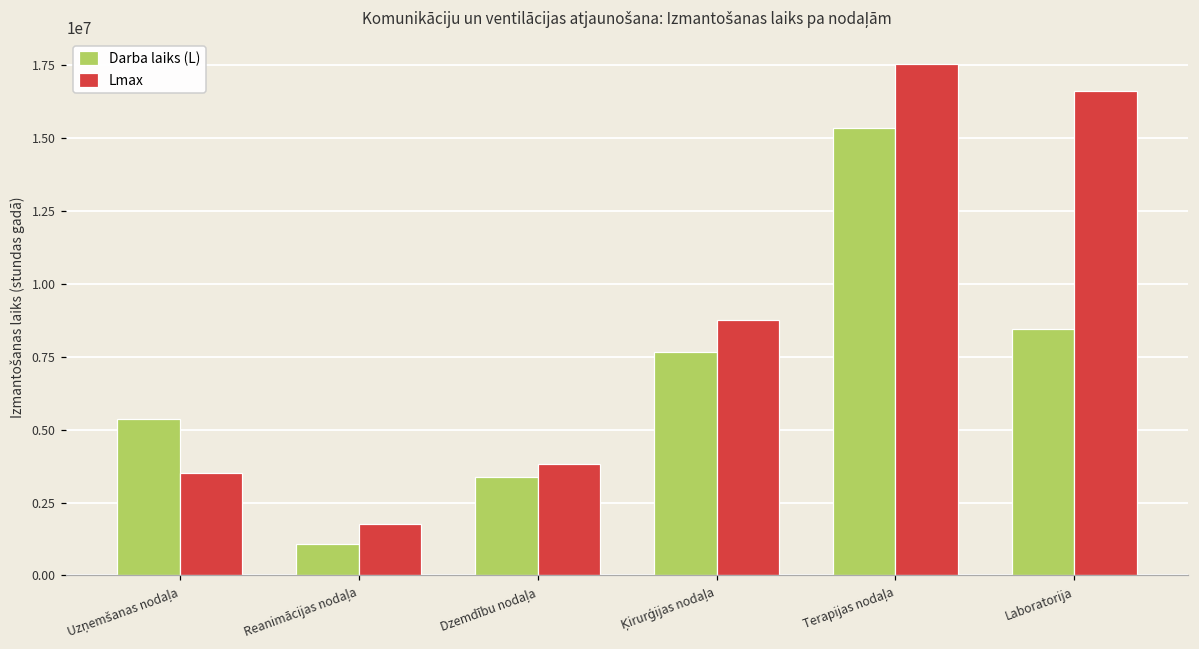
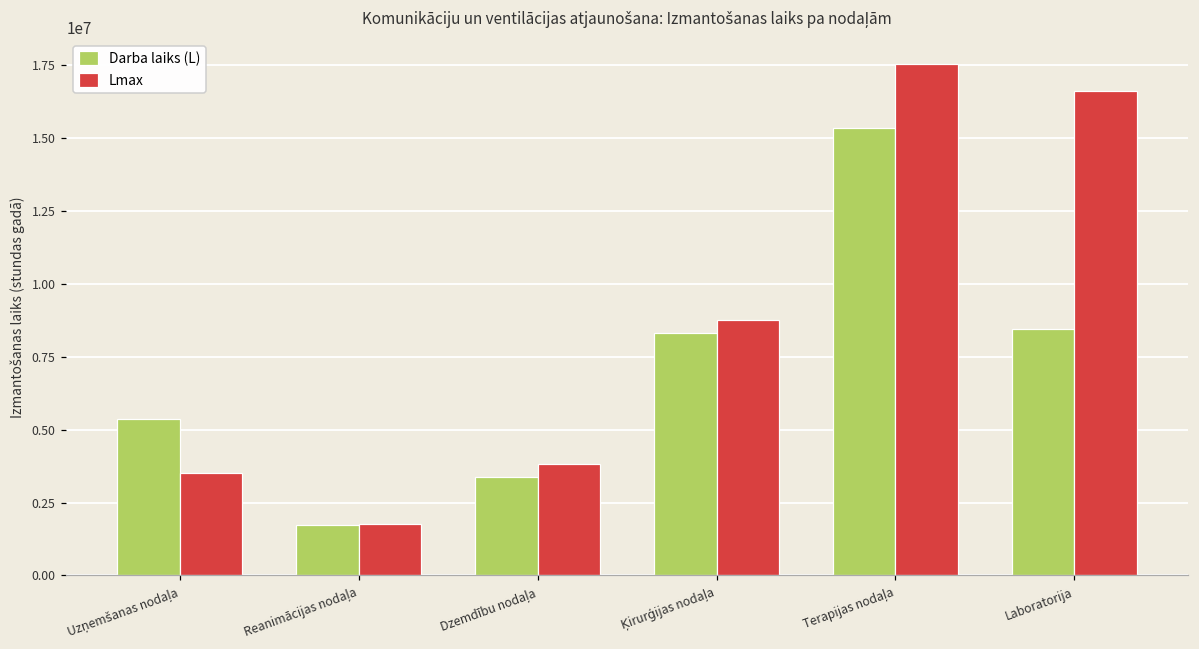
Darba laiks (L), Reanimācijas nodaļa: 1100000 -> 1700000
Darba laiks (L), Ķirurģijas nodaļa: 7700000 -> 8300000
